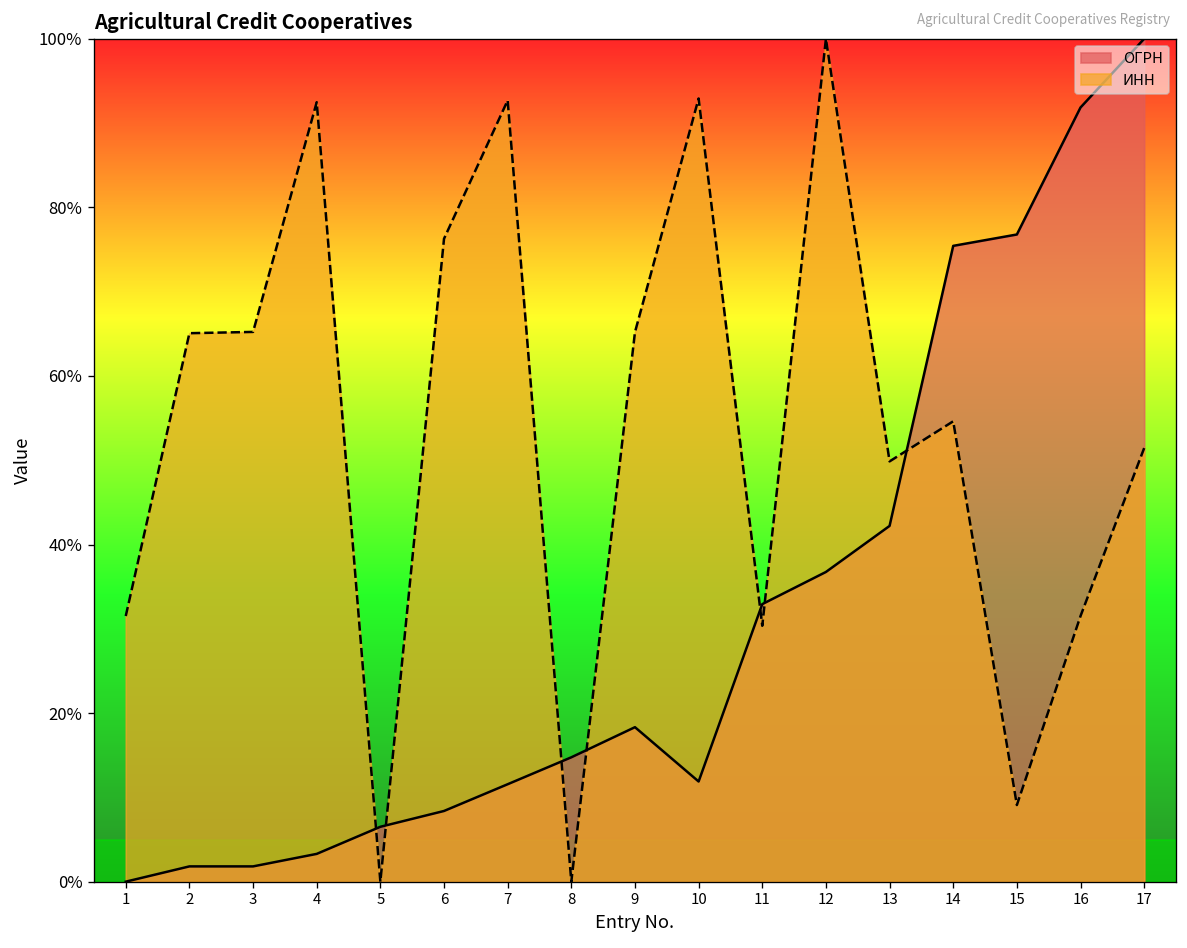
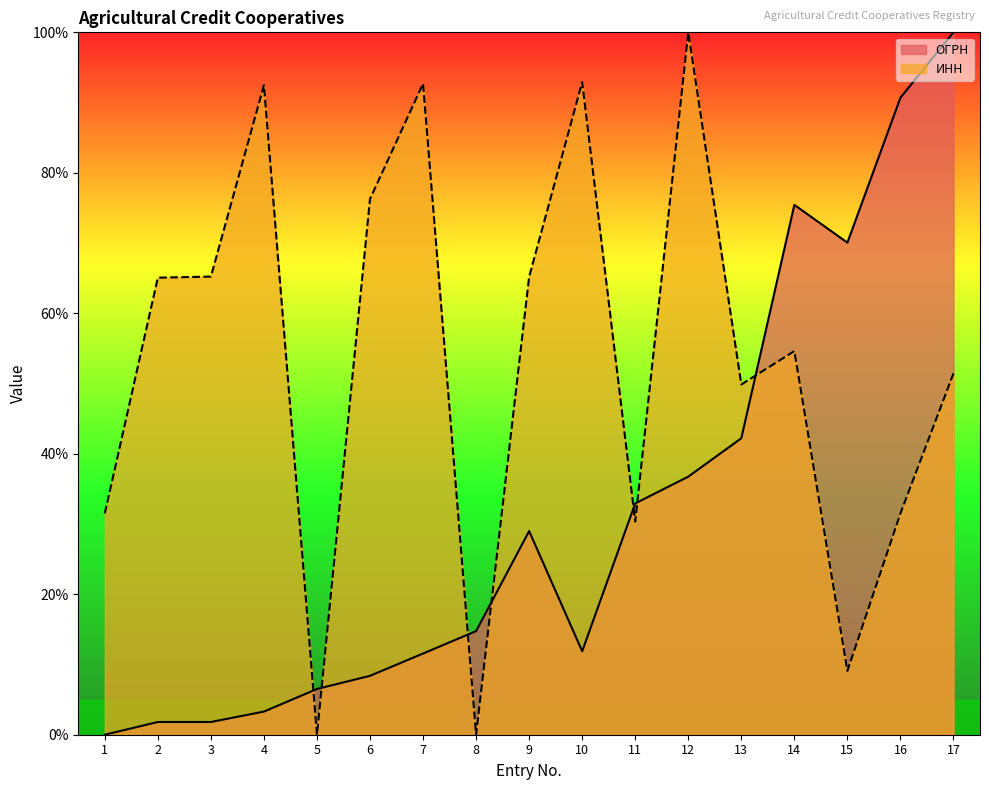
ОГРН, 9: 18% -> 29%
ОГРН, 15: 77% -> 70%
ОГРН, 16: 92% -> 91%
